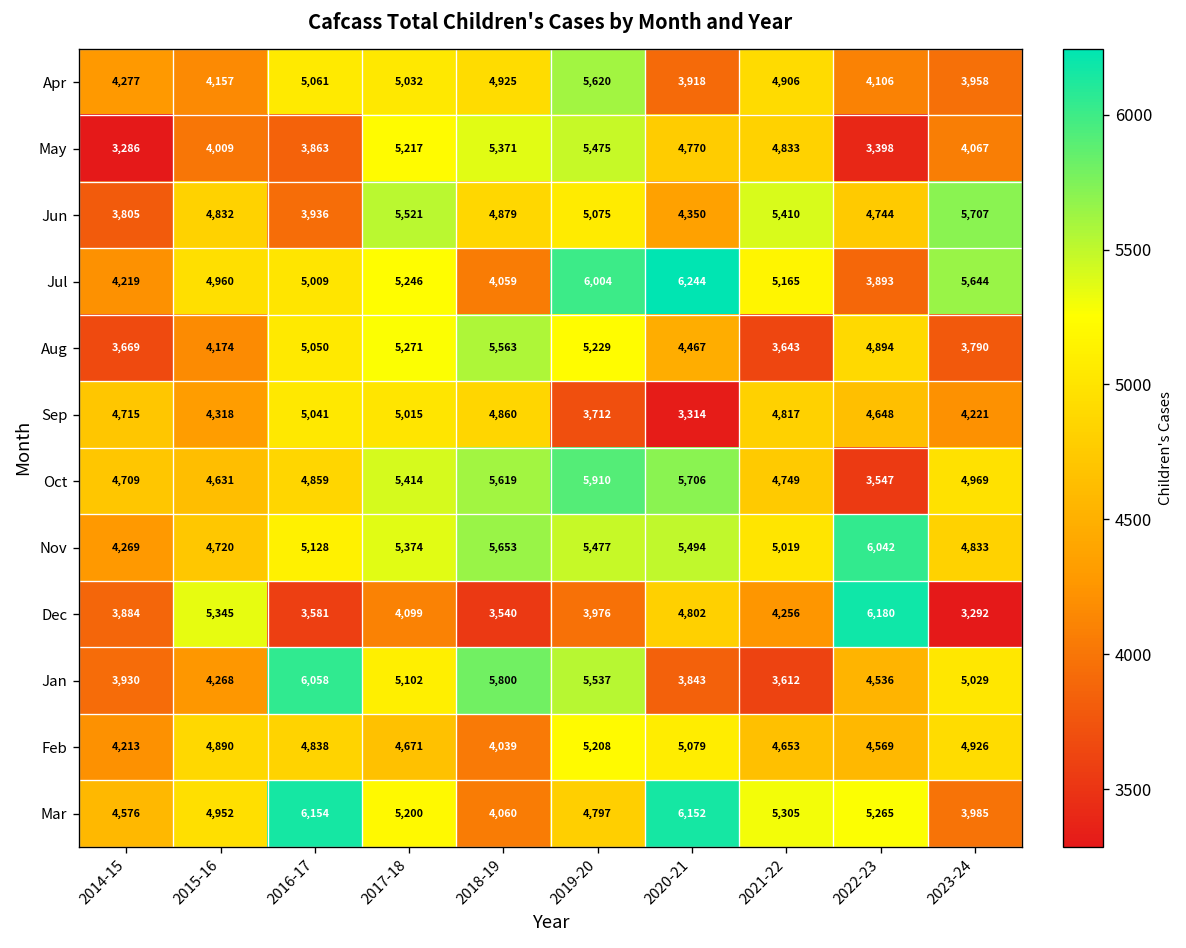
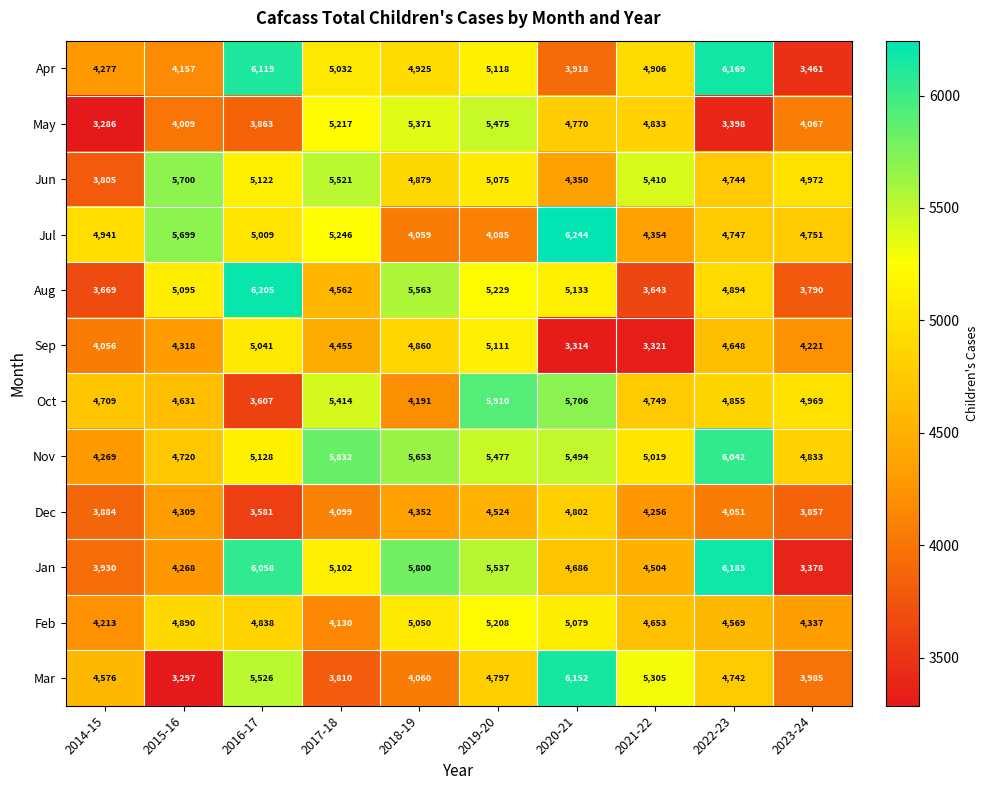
Apr, 2016-17: 5,061 -> 6,119
Apr, 2019-20: 5,620 -> 5,118
Apr, 2022-23: 4,106 -> 6,169
Apr, 2023-24: 3,958 -> 3,461
Jun, 2015-16: 4,832 -> 5,700
Jun, 2016-17: 3,936 -> 5,122
Jun, 2023-24: 5,707 -> 4,972
Jul, 2014-15: 4,219 -> 4,941
Jul, 2015-16: 4,960 -> 5,699
Jul, 2019-20: 6,004 -> 4,085
Jul, 2021-22: 5,165 -> 4,354
Jul, 2022-23: 3,893 -> 4,747
Jul, 2023-24: 5,644 -> 4,751
Aug, 2015-16: 4,174 -> 5,095
Aug, 2016-17: 5,050 -> 6,205
Aug, 2017-18: 5,271 -> 4,562
Aug, 2020-21: 4,467 -> 5,133
Sep, 2014-15: 4,715 -> 4,056
Sep, 2017-18: 5,015 -> 4,455
Sep, 2019-20: 3,712 -> 5,111
Sep, 2021-22: 4,817 -> 3,321
Oct, 2016-17: 4,859 -> 3,607
Oct, 2018-19: 5,619 -> 4,191
Oct, 2022-23: 3,547 -> 4,855
Nov, 2017-18: 5,374 -> 5,832
Dec, 2015-16: 5,345 -> 4,309
Dec, 2018-19: 3,540 -> 4,352
Dec, 2019-20: 3,976 -> 4,524
Dec, 2022-23: 6,180 -> 4,051
Dec, 2023-24: 3,292 -> 3,857
Jan, 2020-21: 3,843 -> 4,686
Jan, 2021-22: 3,612 -> 4,504
Jan, 2022-23: 4,536 -> 6,183
Jan, 2023-24: 5,029 -> 3,378
Feb, 2017-18: 4,671 -> 4,130
Feb, 2018-19: 4,039 -> 5,050
Feb, 2023-24: 4,926 -> 4,337
Mar, 2015-16: 4,952 -> 3,297
Mar, 2016-17: 6,154 -> 5,526
Mar, 2017-18: 5,200 -> 3,810
Mar, 2022-23: 5,265 -> 4,742
